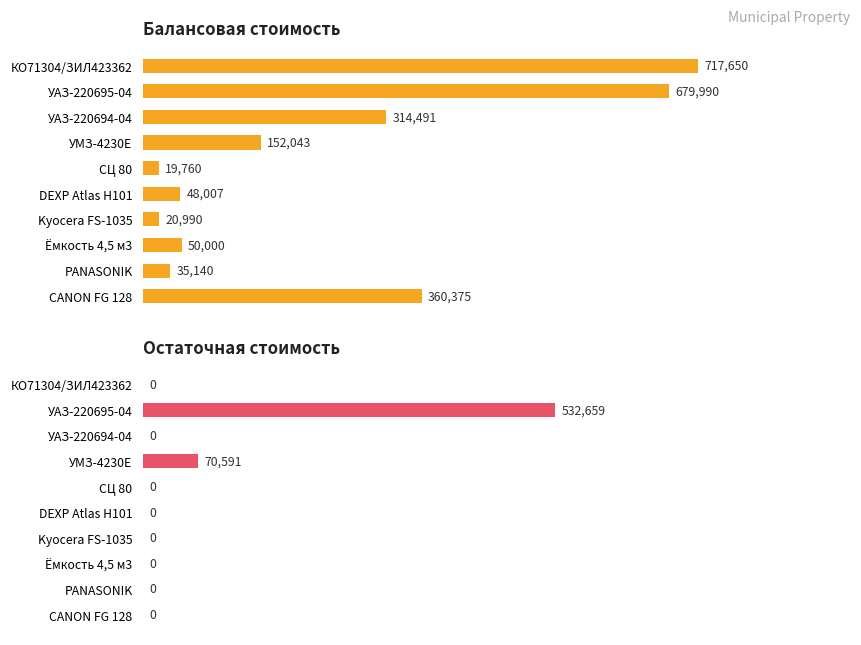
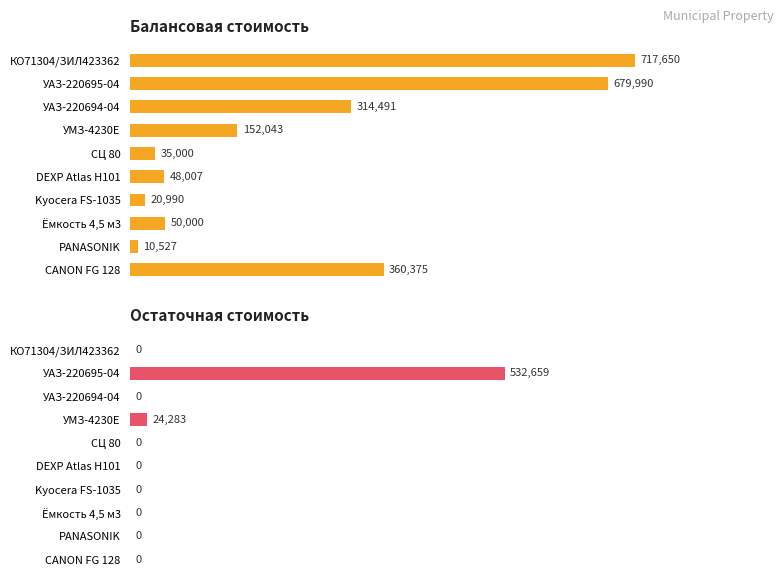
Балансовая стоимость, СЦ 80: 19,760 -> 35,000
Балансовая стоимость, PANASONIK: 35,140 -> 10,527
Остаточная стоимость, УМЗ-4230Е: 70,591 -> 24,283
